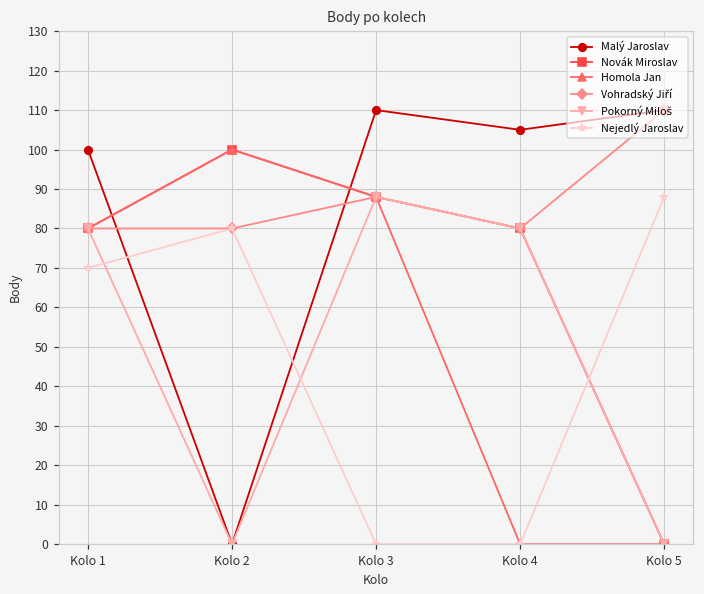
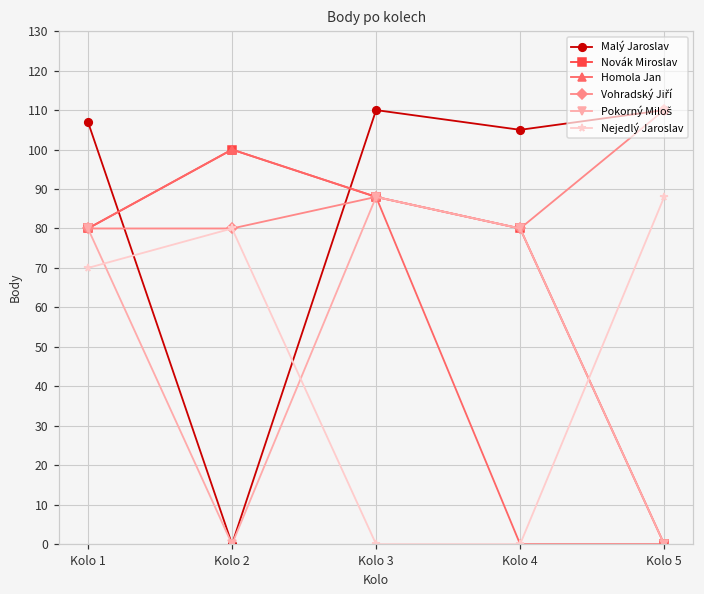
Malý Jaroslav, Kolo 1: 100 -> 107
